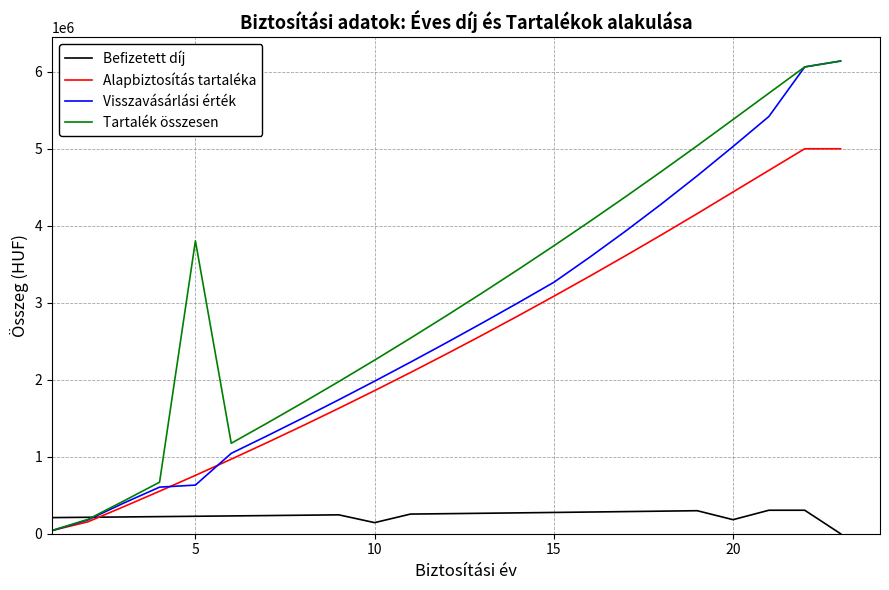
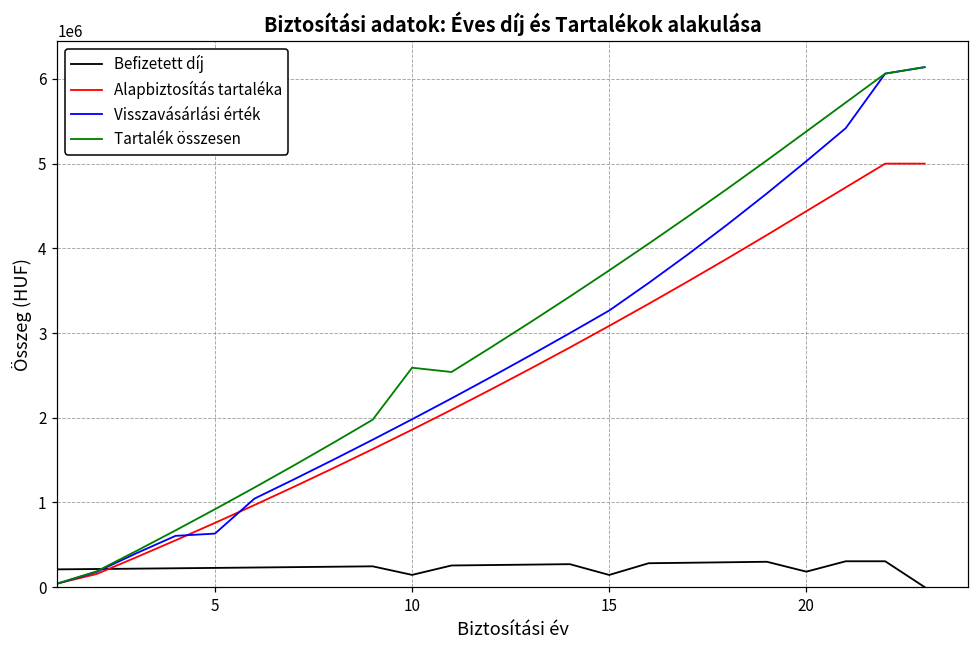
Tartalék összesen, 5: 3800000 -> 900000
Tartalék összesen, 10: 2300000 -> 2600000
Befizetett díj, 15: 300000 -> 100000
